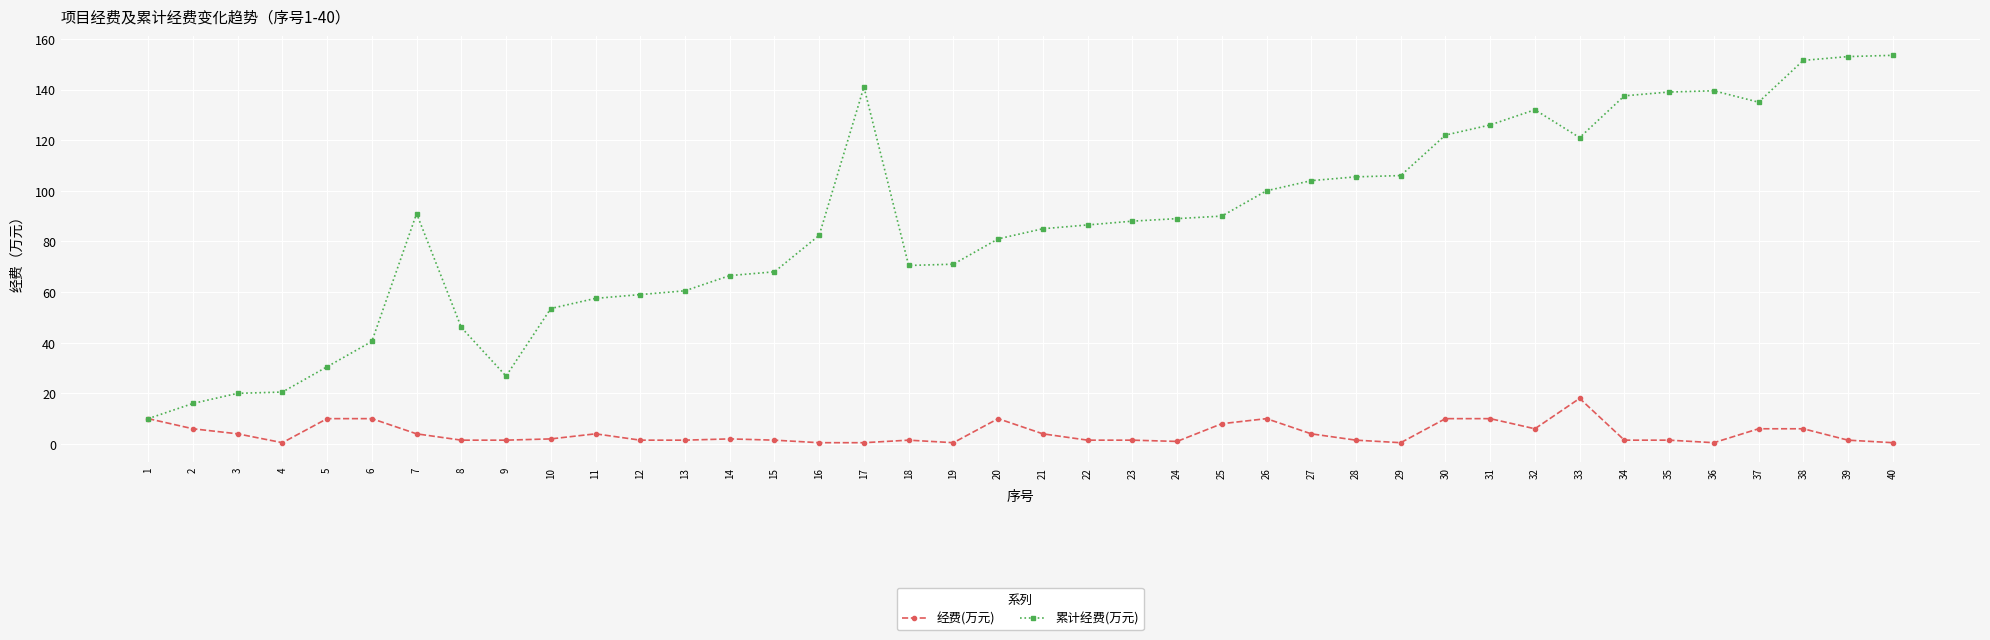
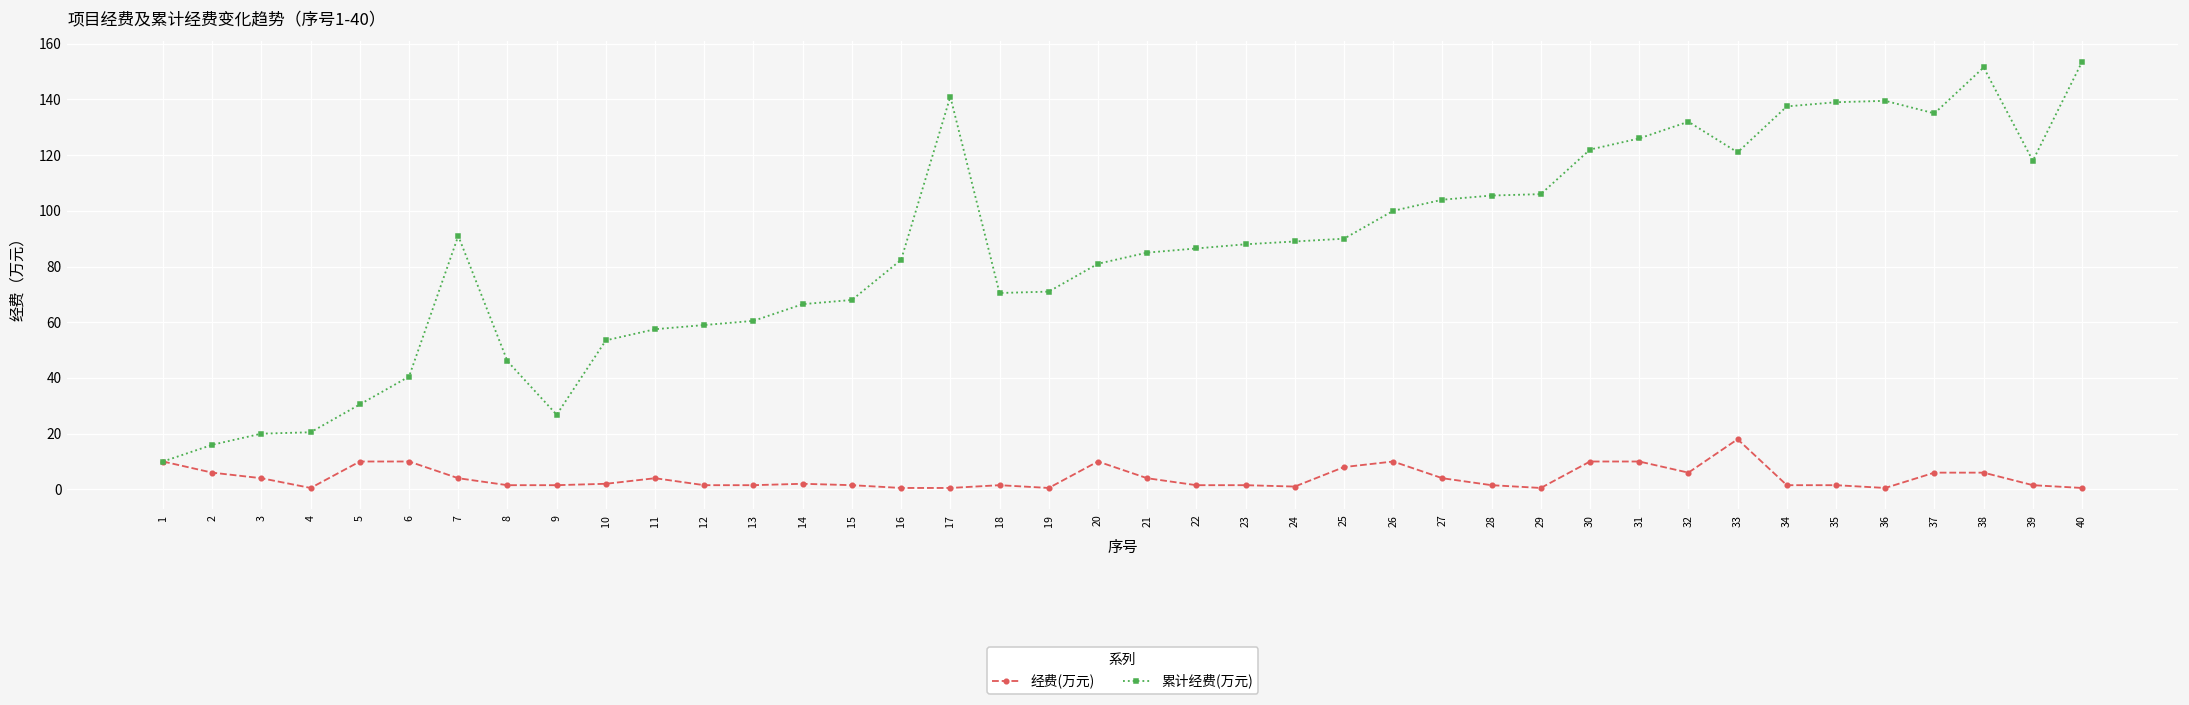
累计经费(万元), 39: 153 -> 118
